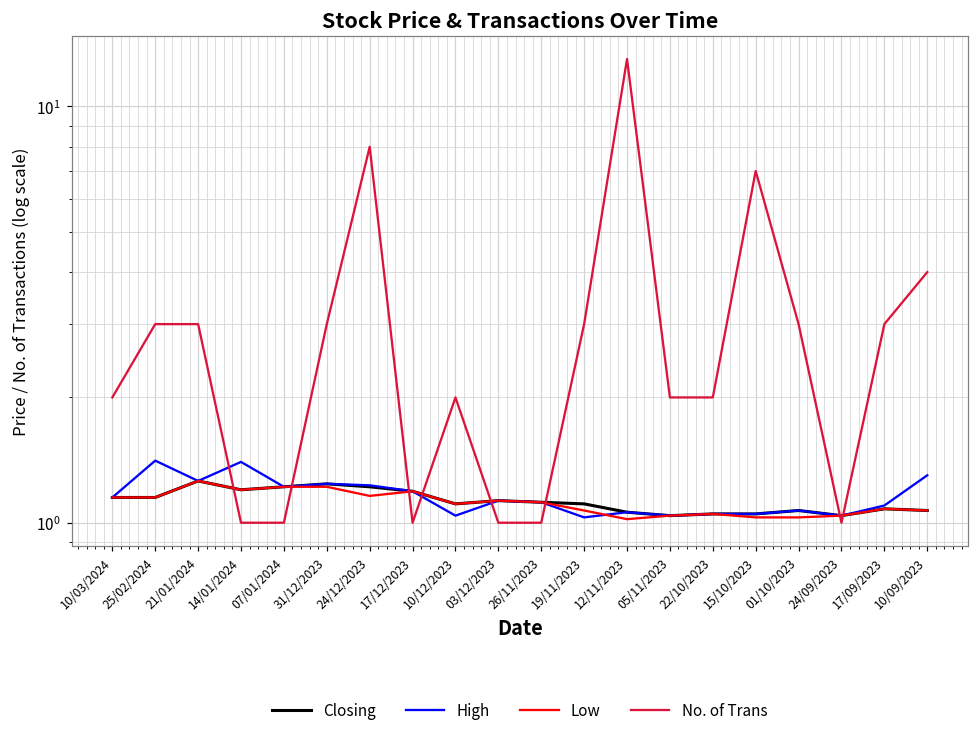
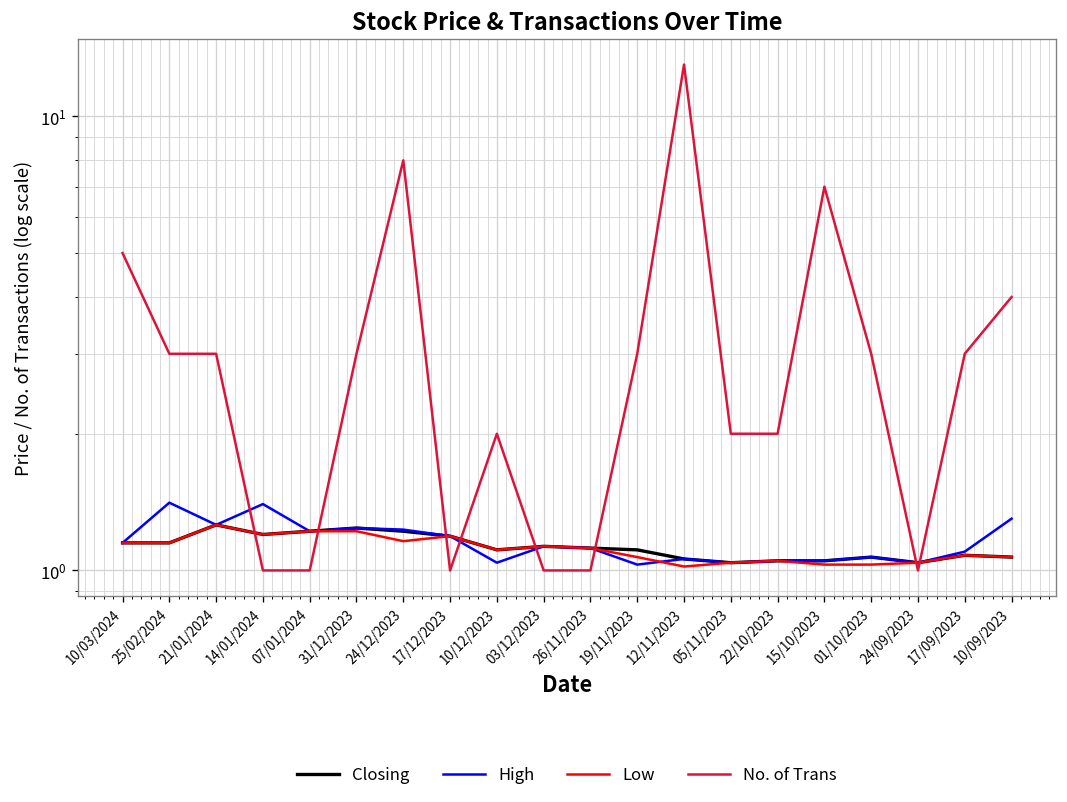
No. of Trans, 10/03/2024: 2 -> 5
